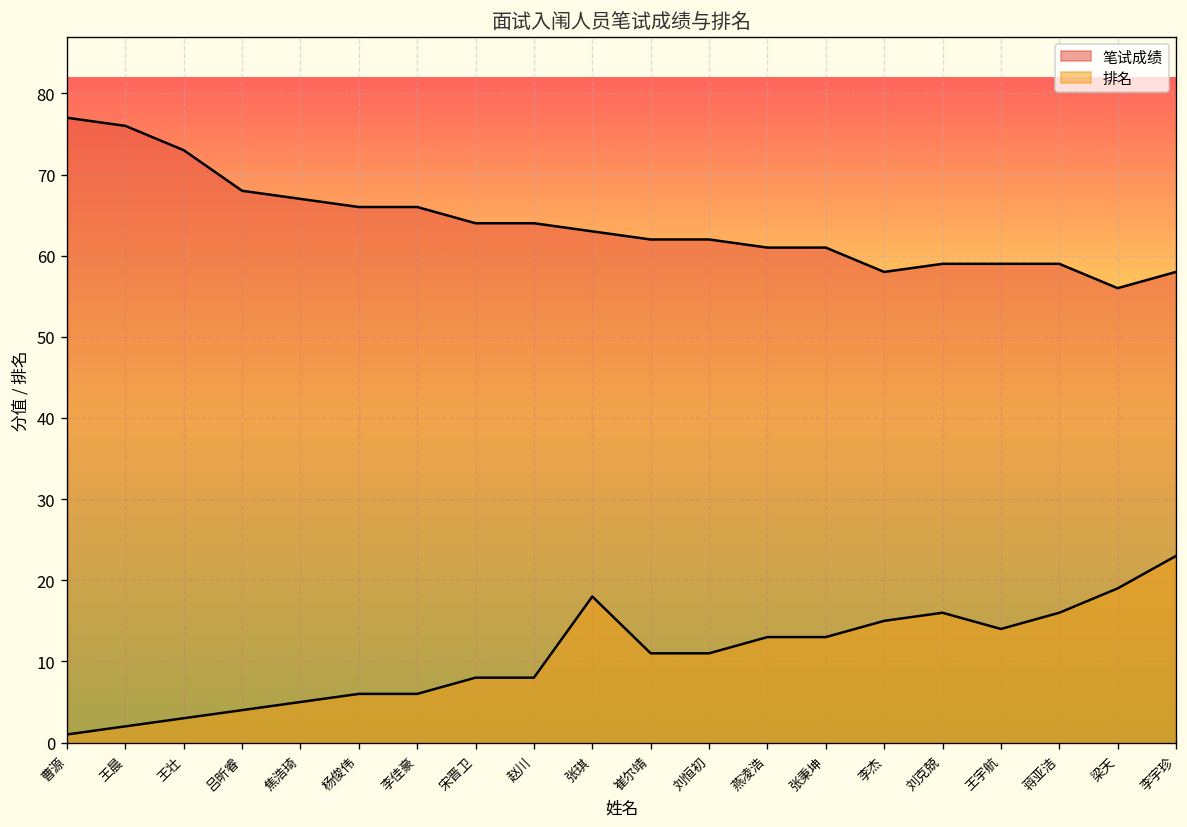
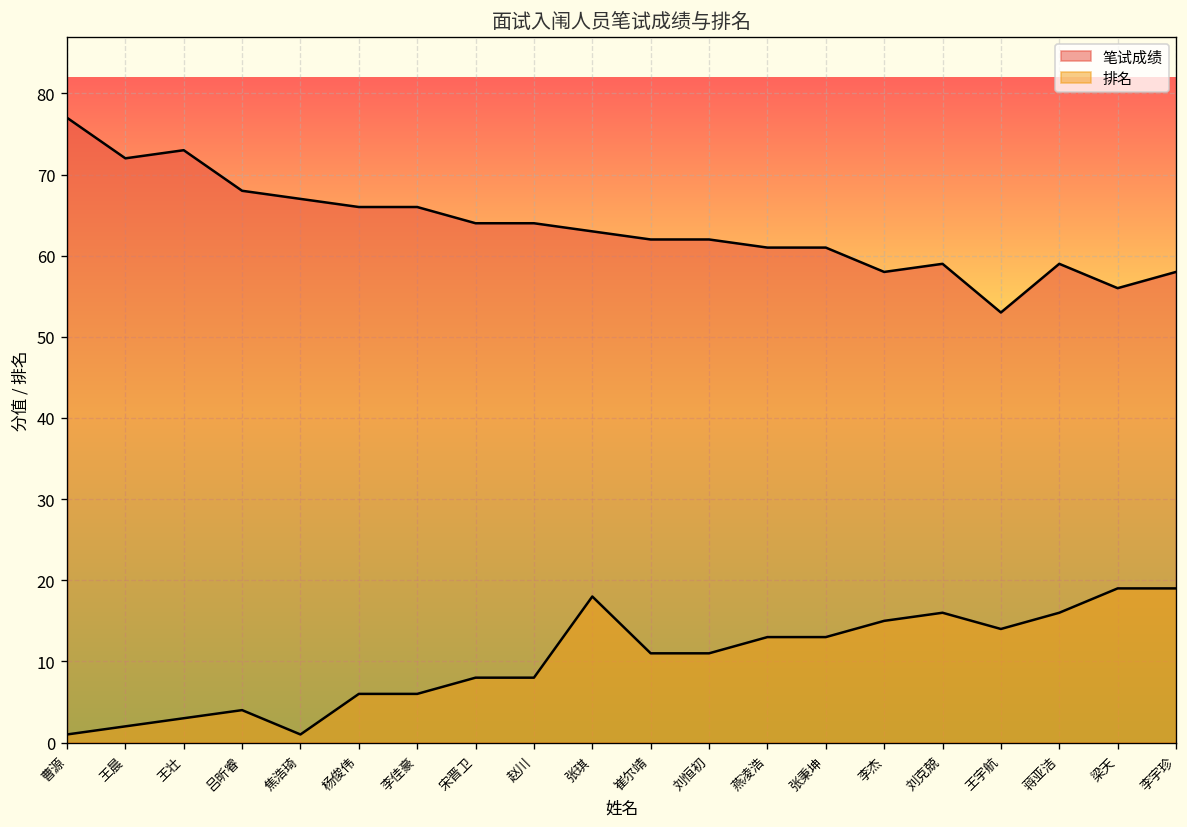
笔试成绩, 王晨: 76 -> 72
排名, 焦浩琦: 5 -> 1
笔试成绩, 王宇航: 59 -> 53
排名, 李宇珍: 23 -> 19
